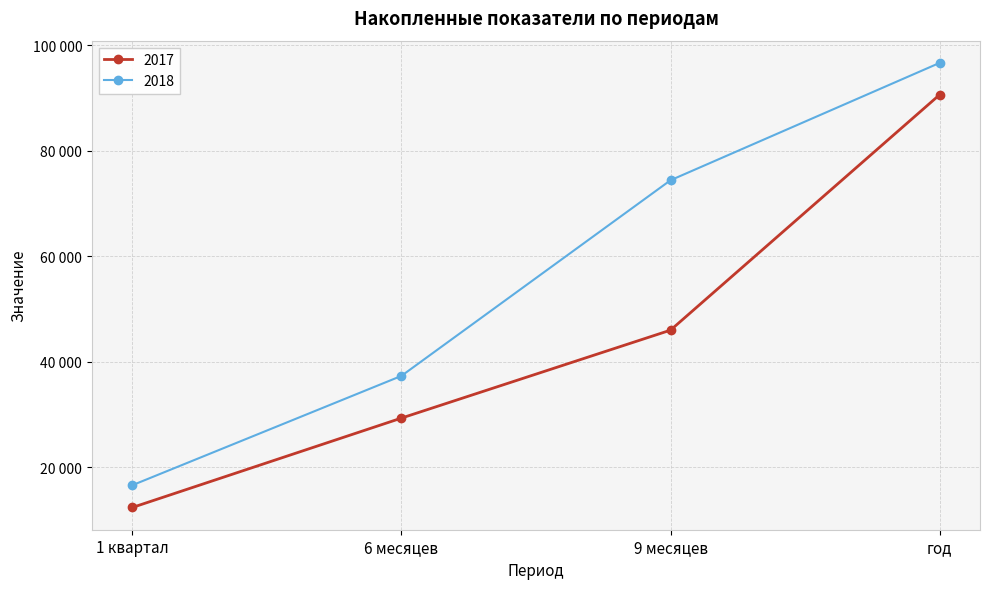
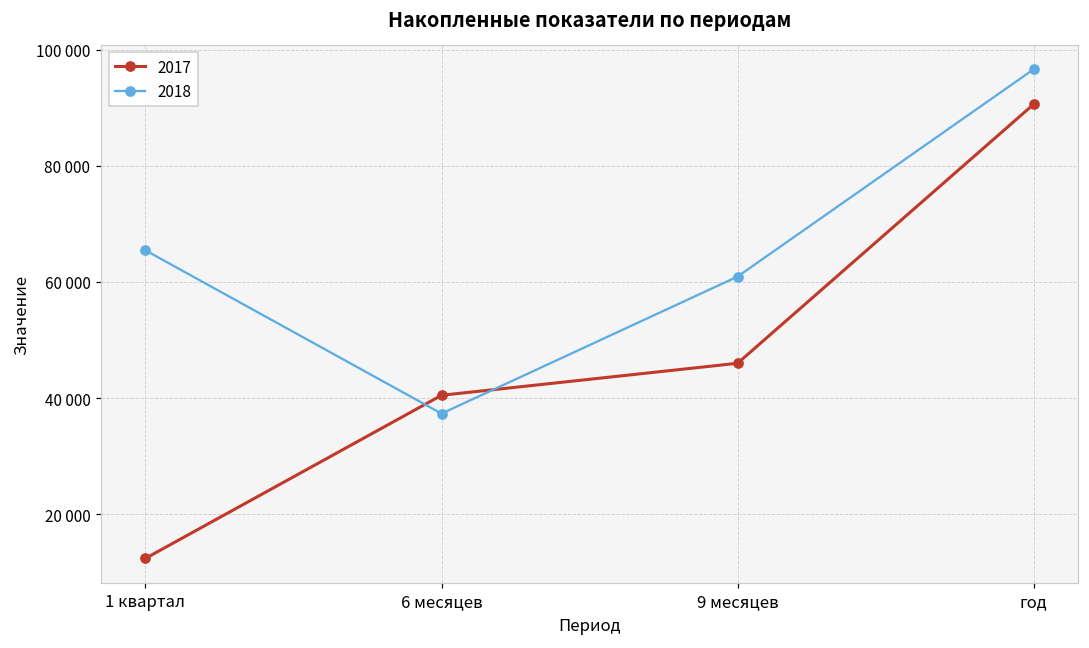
2018, 1 квартал: 17000 -> 65000
2017, 6 месяцев: 29000 -> 40000
2018, 9 месяцев: 74000 -> 61000
